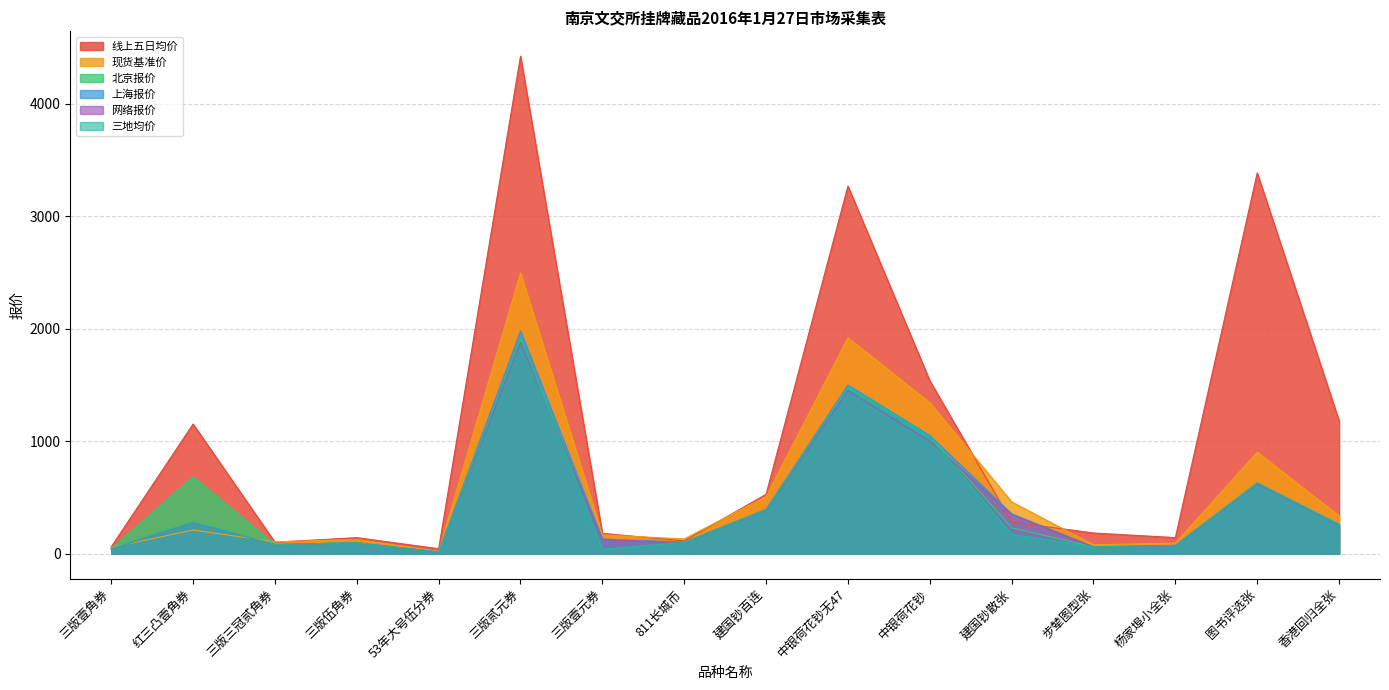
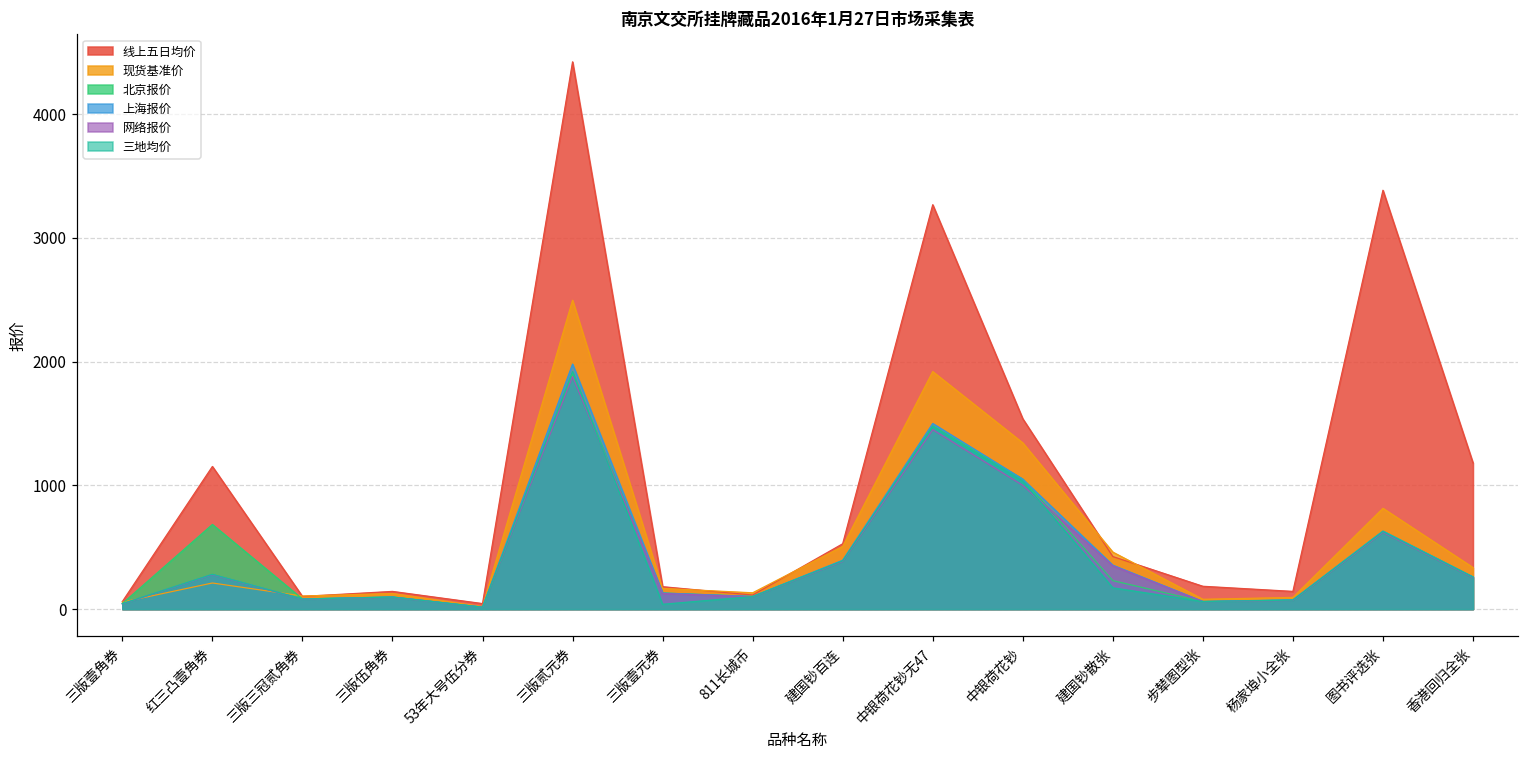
线上五日均价, 建国钞散张: 280 -> 420
现货基准价, 图书评选张: 900 -> 810
